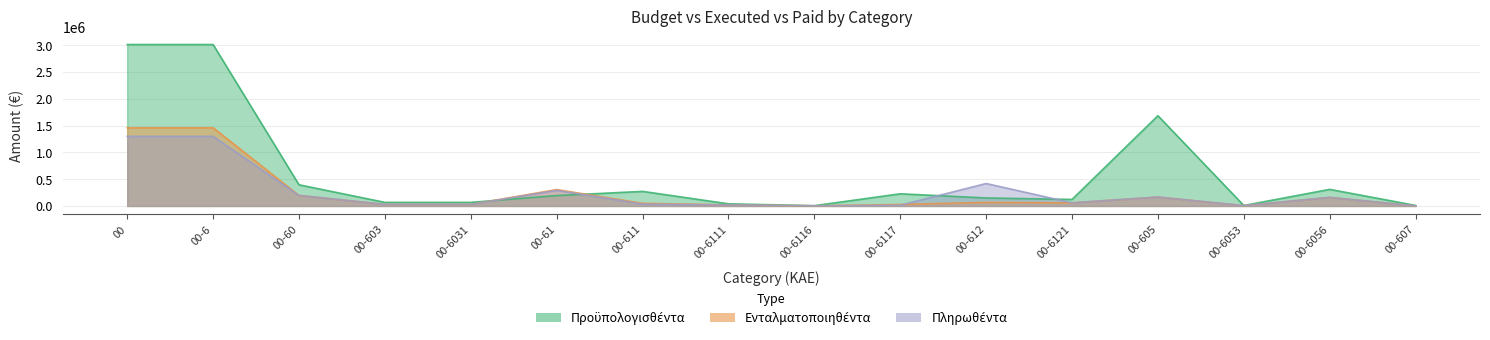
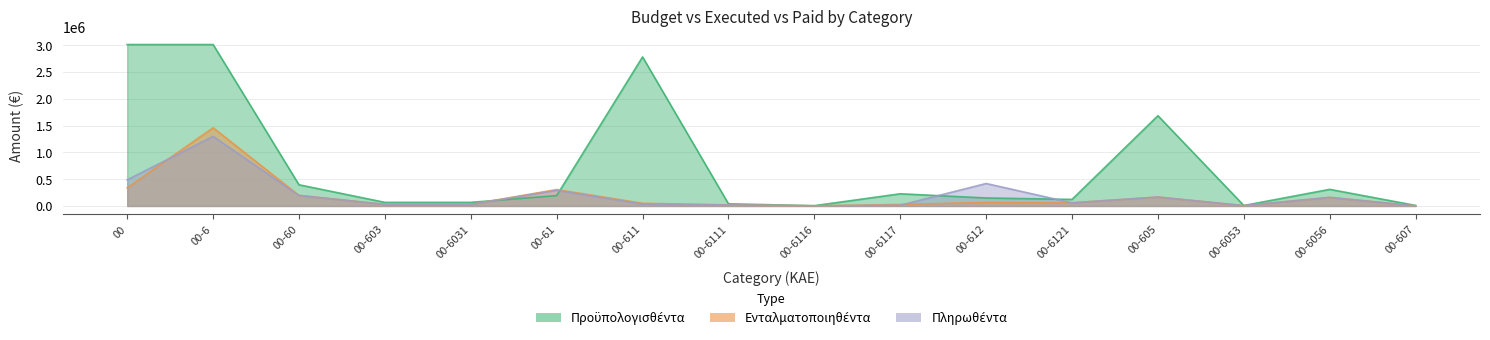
Ενταλματοποιηθέντα, 00: 1500000 -> 300000
Πληρωθέντα, 00: 1300000 -> 500000
Προϋπολογισθέντα, 00-611: 300000 -> 2800000
